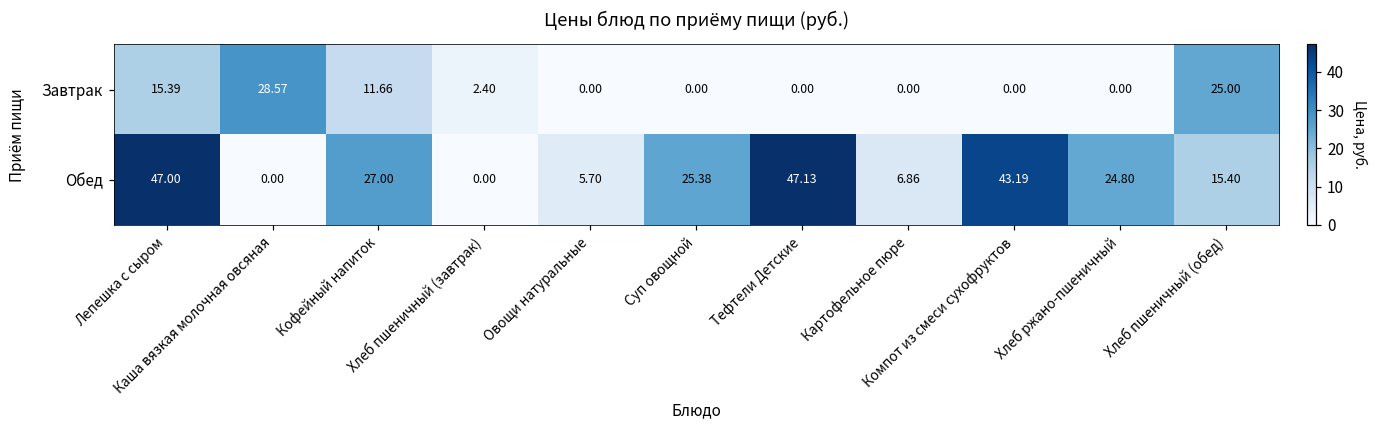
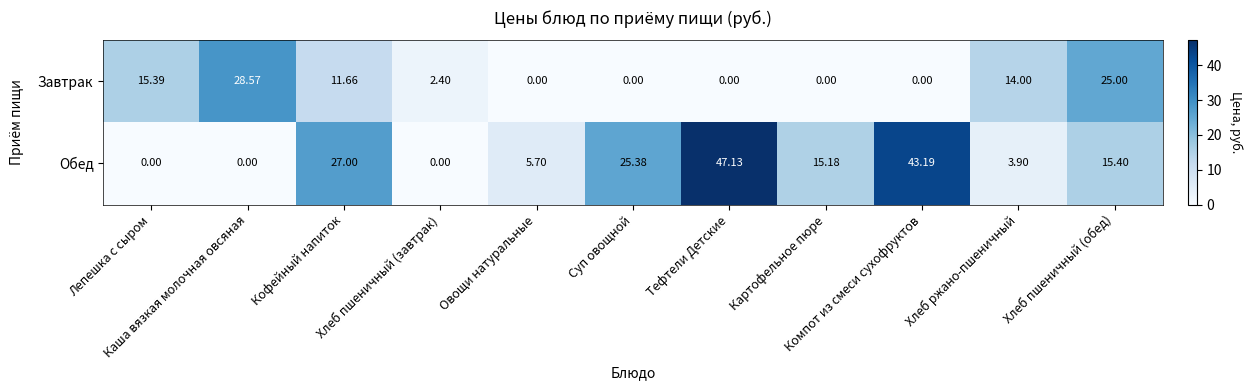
Завтрак, Хлеб ржано-пшеничный: 0.00 -> 14.00
Обед, Лепешка с сыром: 47.00 -> 0.00
Обед, Картофельное пюре: 6.86 -> 15.18
Обед, Хлеб ржано-пшеничный: 24.80 -> 3.90
